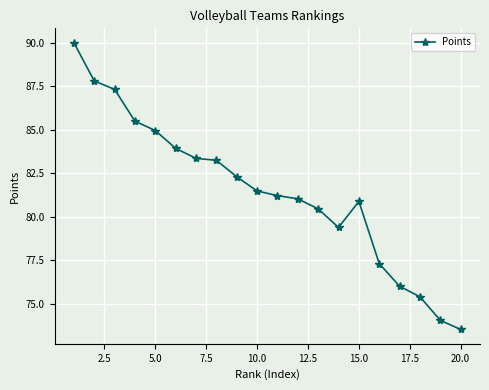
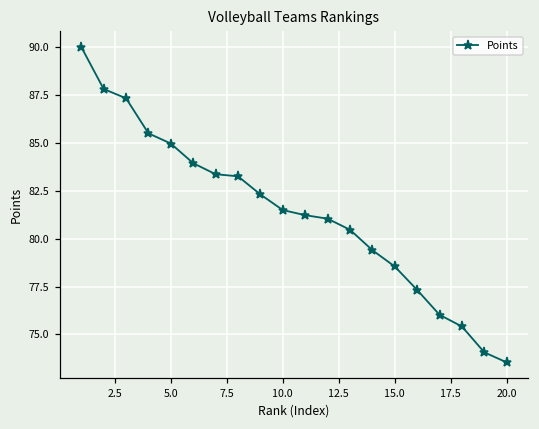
15.0: 80.9 -> 78.5
